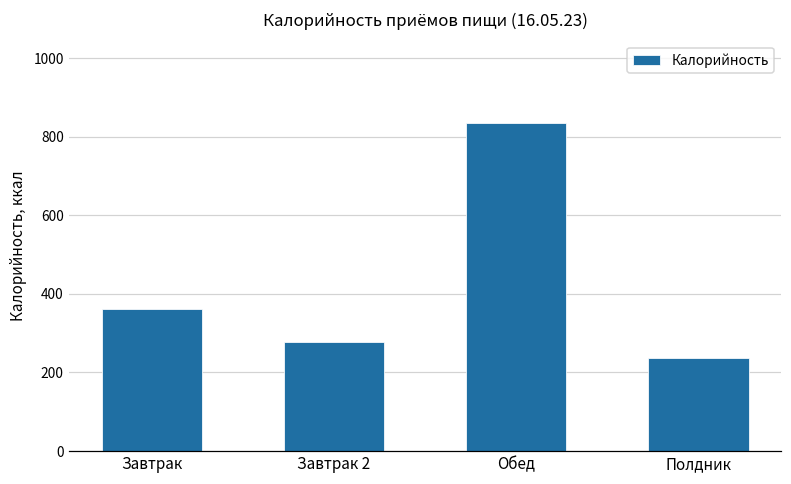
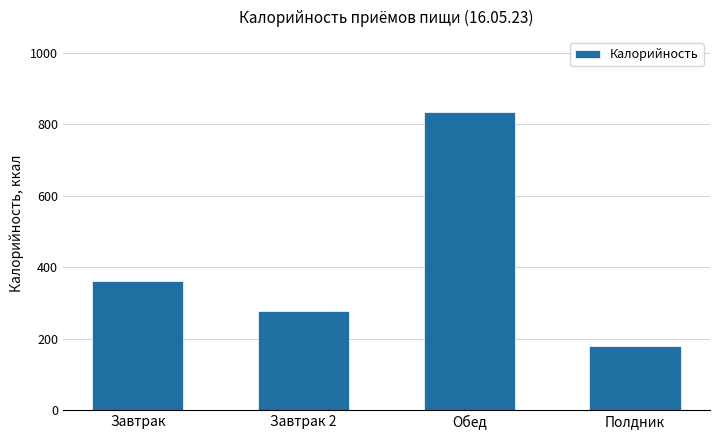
Полдник: 240 -> 180
